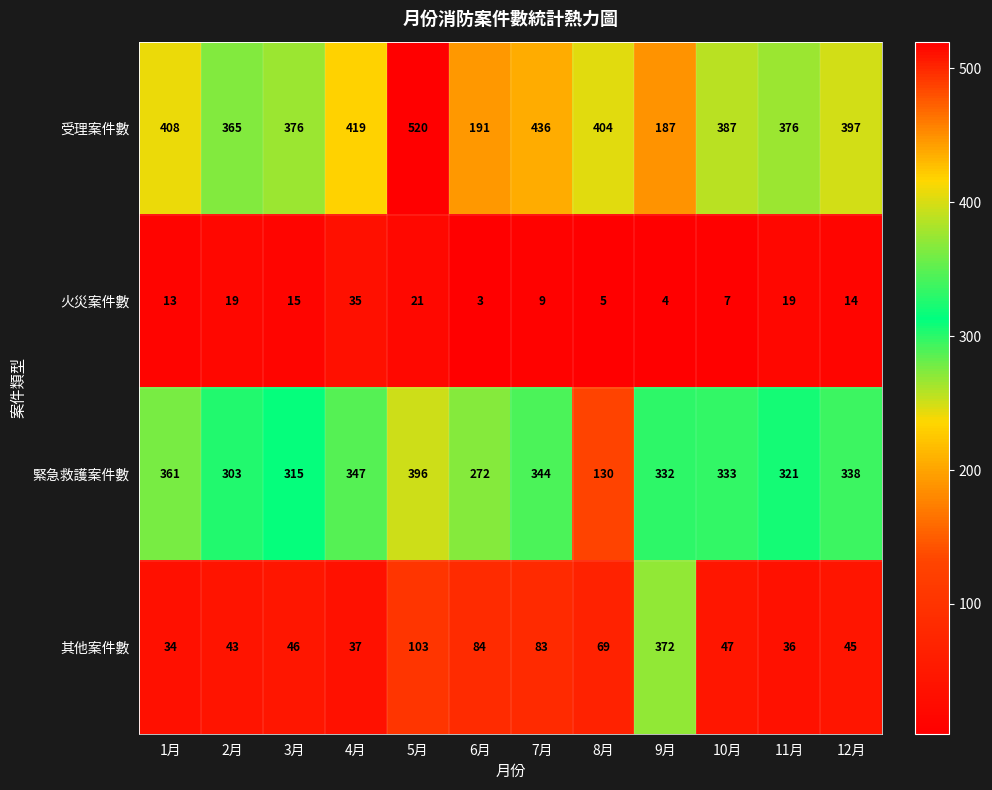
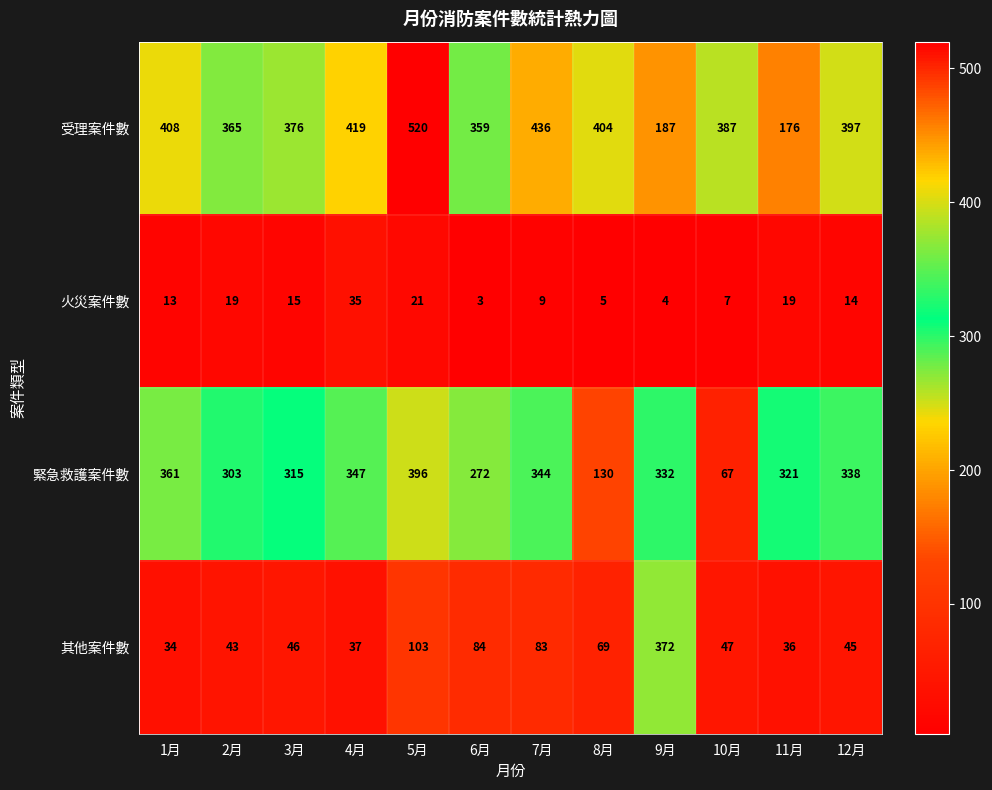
受理案件數, 6月: 191 -> 359
受理案件數, 11月: 376 -> 176
緊急救護案件數, 10月: 333 -> 67
